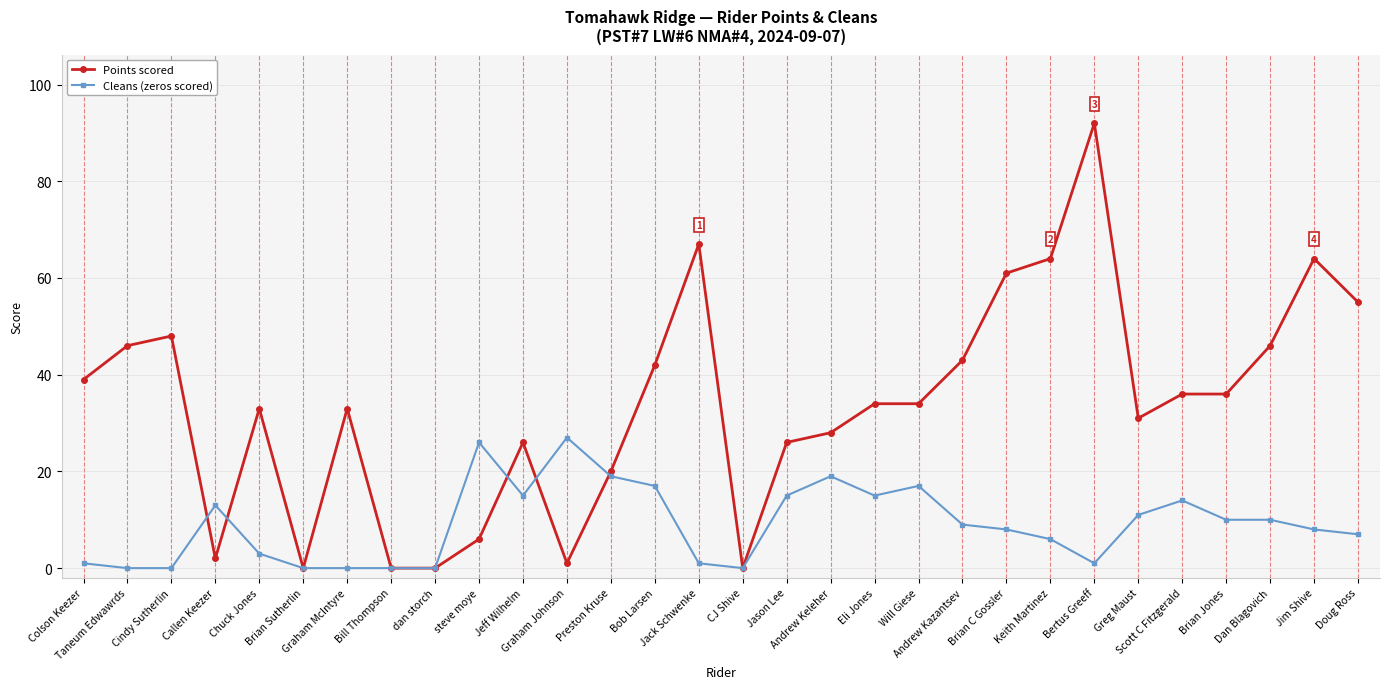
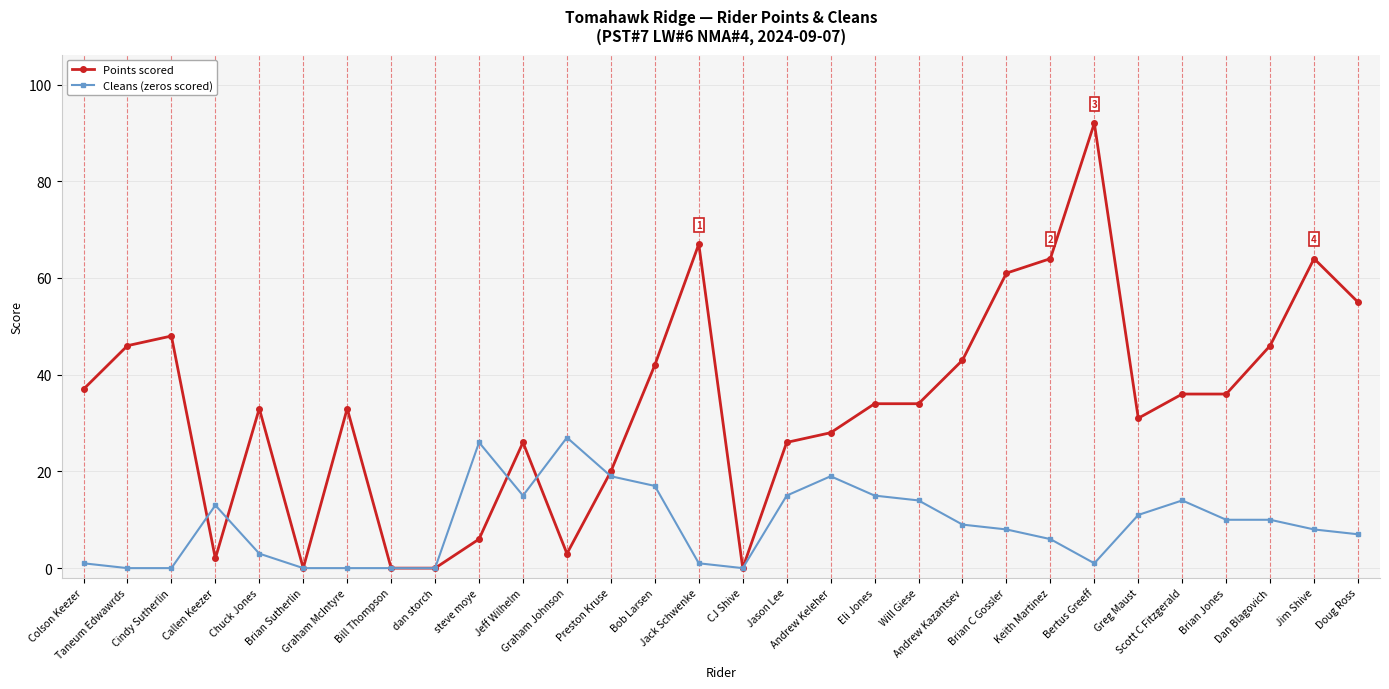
Points scored, Colson Keezer: 39 -> 37
Points scored, Graham Johnson: 1 -> 3
Cleans (zeros scored), Will Giese: 17 -> 14
